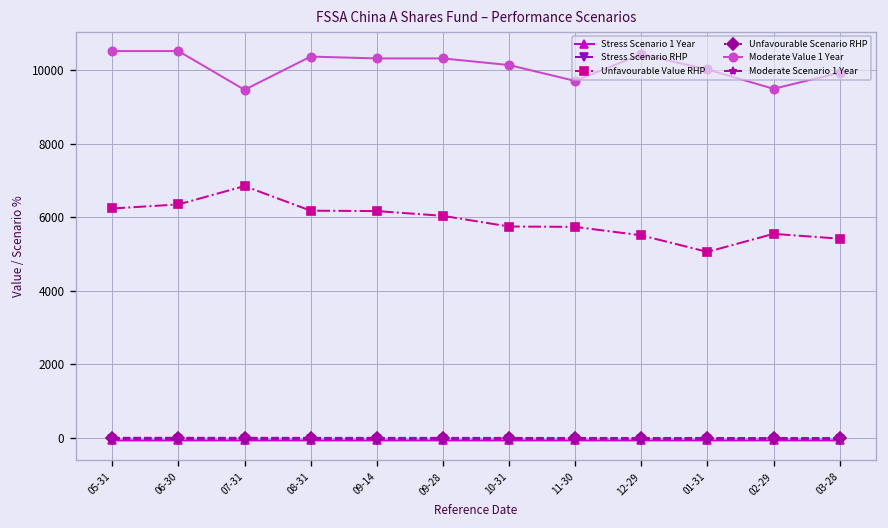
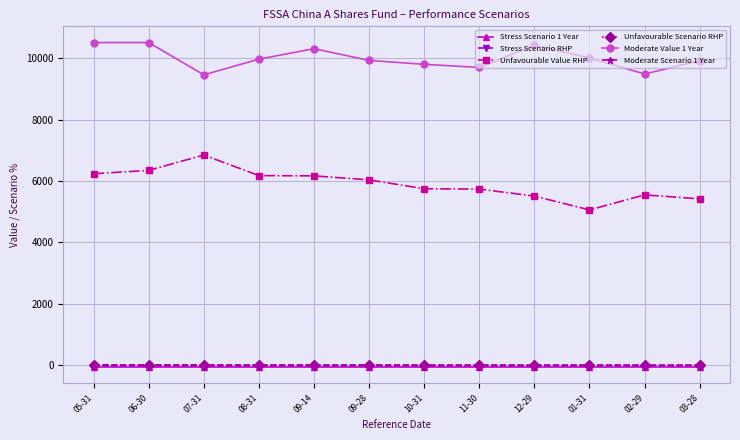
Moderate Value 1 Year, 08-31: 10400 -> 10000
Moderate Value 1 Year, 09-28: 10300 -> 9900
Moderate Value 1 Year, 10-31: 10100 -> 9800
